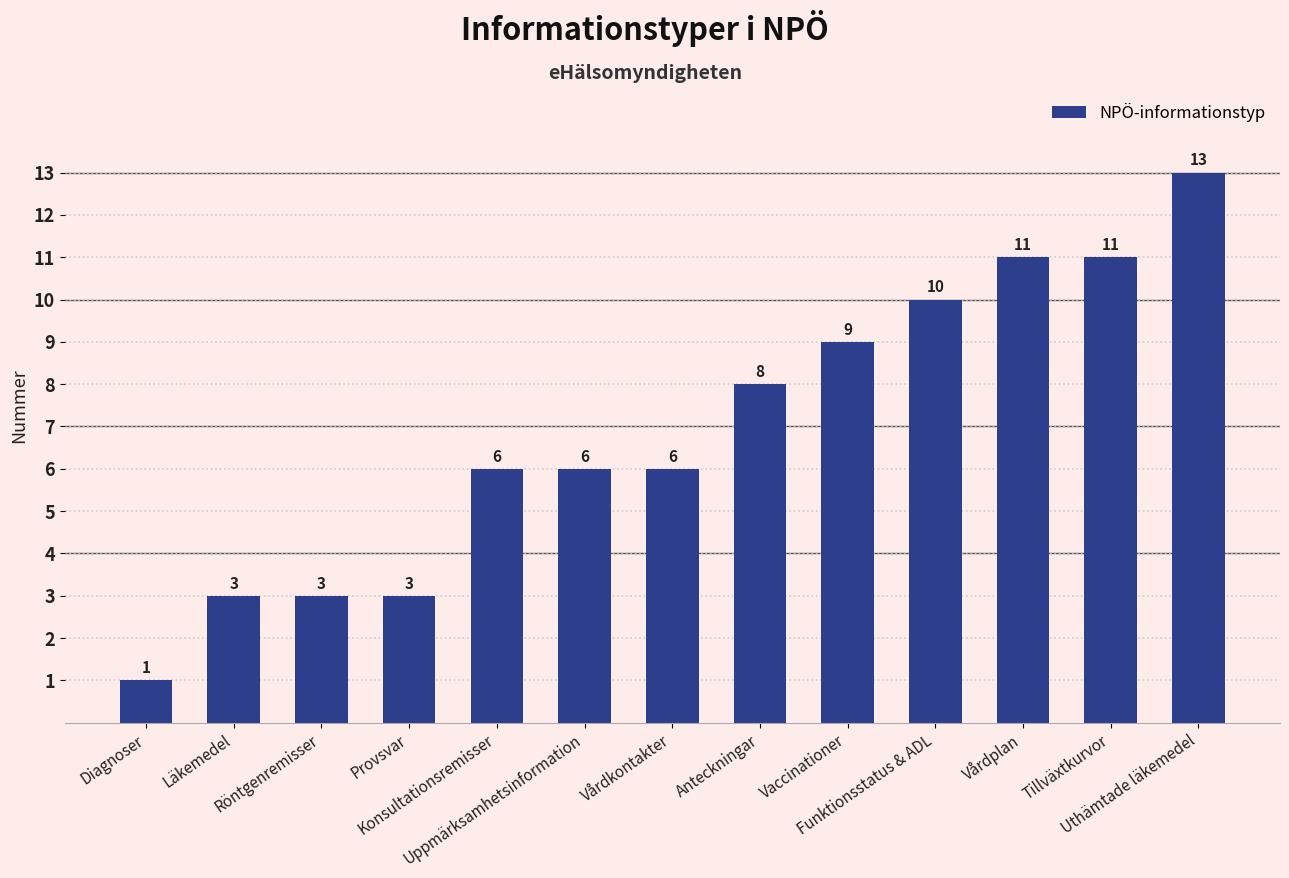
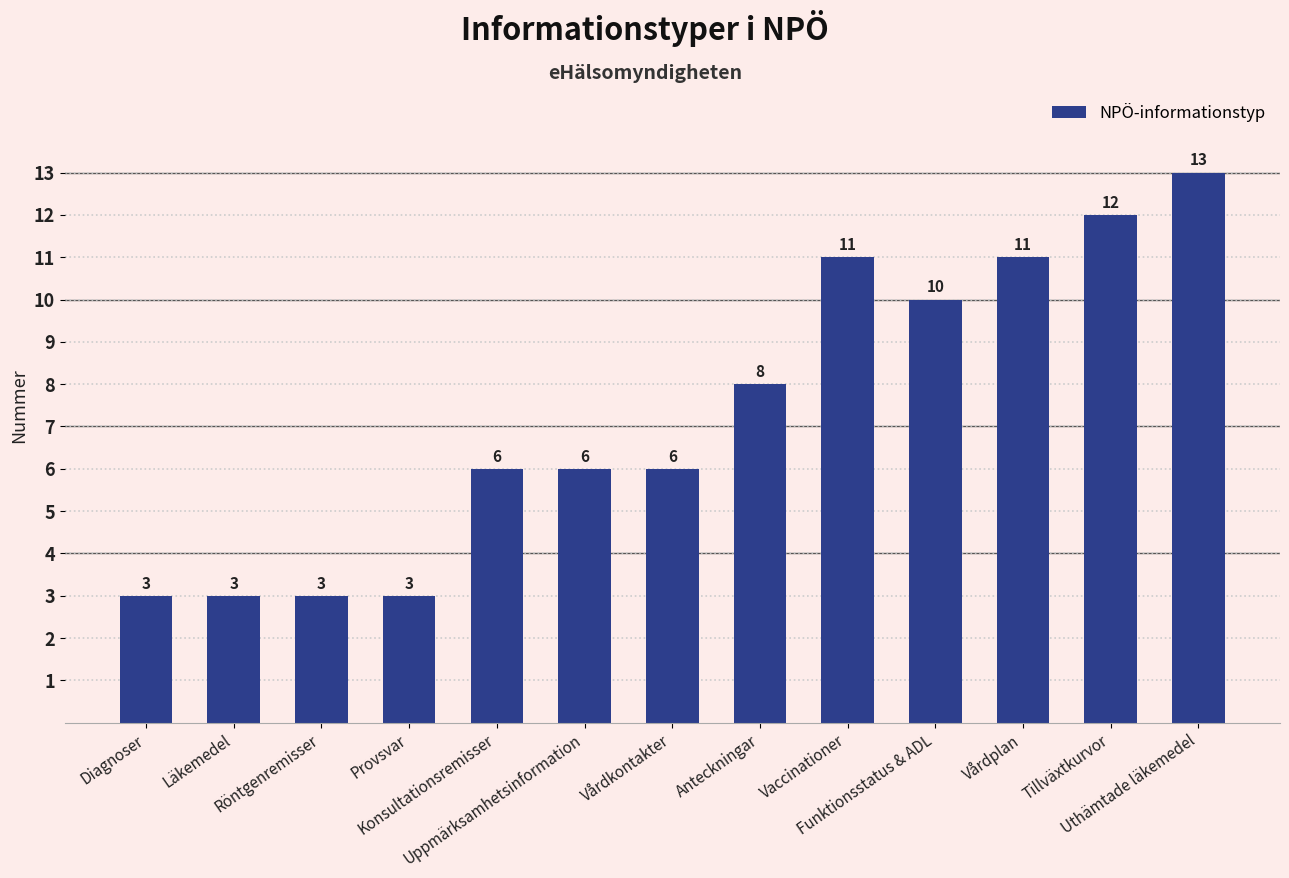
Diagnoser: 1 -> 3
Vaccinationer: 9 -> 11
Tillväxtkurvor: 11 -> 12
